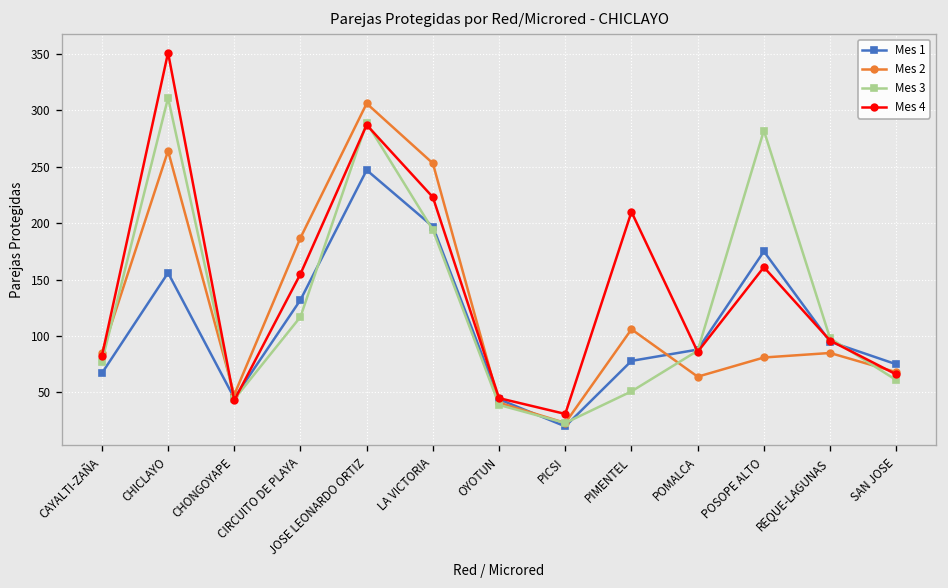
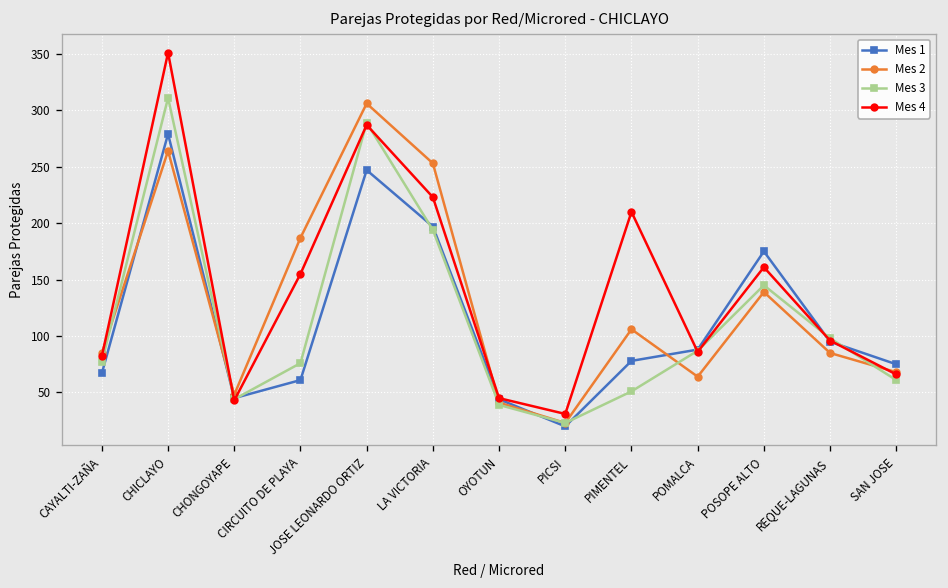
Mes 1, CHICLAYO: 160 -> 280
Mes 1, CIRCUITO DE PLAYA: 130 -> 60
Mes 3, CIRCUITO DE PLAYA: 120 -> 80
Mes 2, POSOPE ALTO: 80 -> 140
Mes 3, POSOPE ALTO: 280 -> 150
